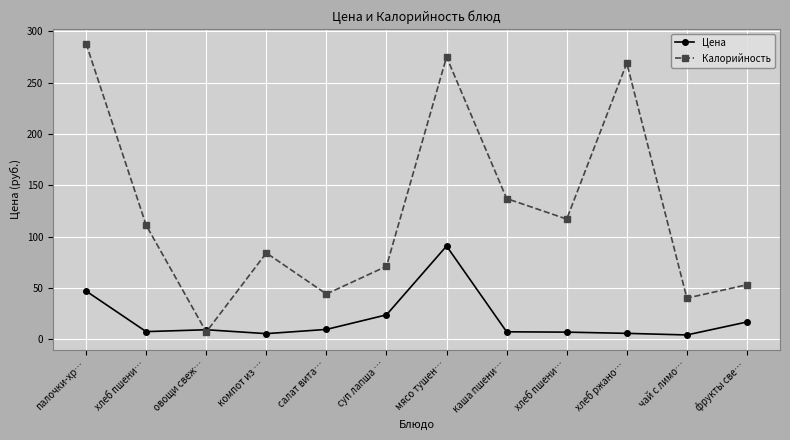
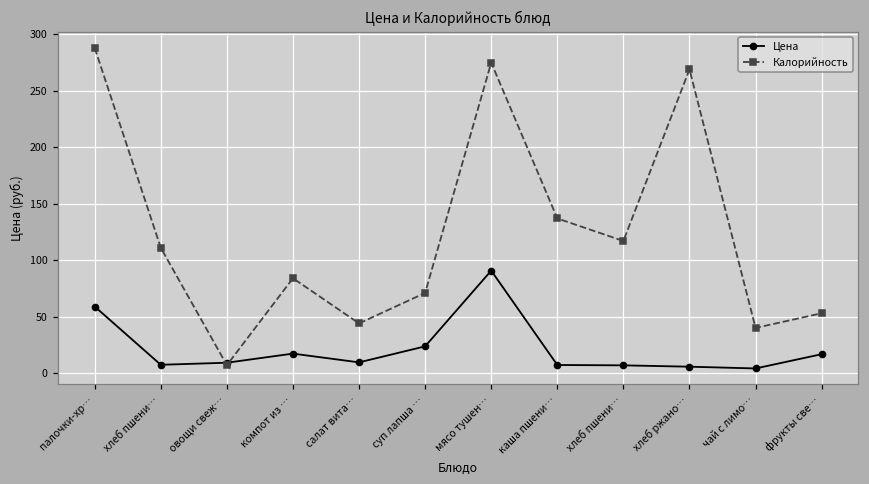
Цена, палочки-хр…: 47 -> 59
Цена, компот из …: 5 -> 17
